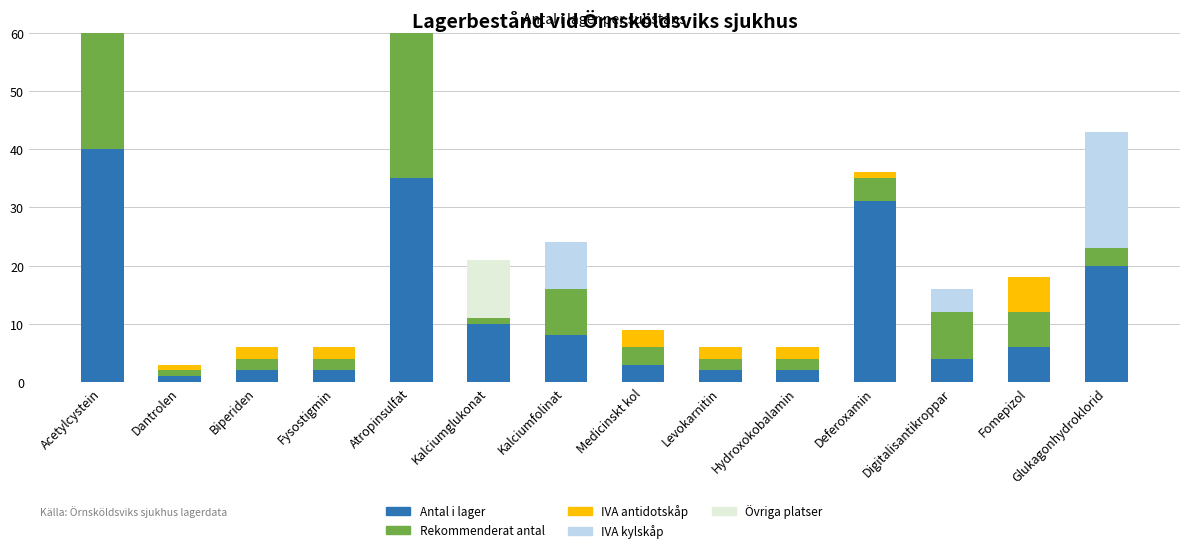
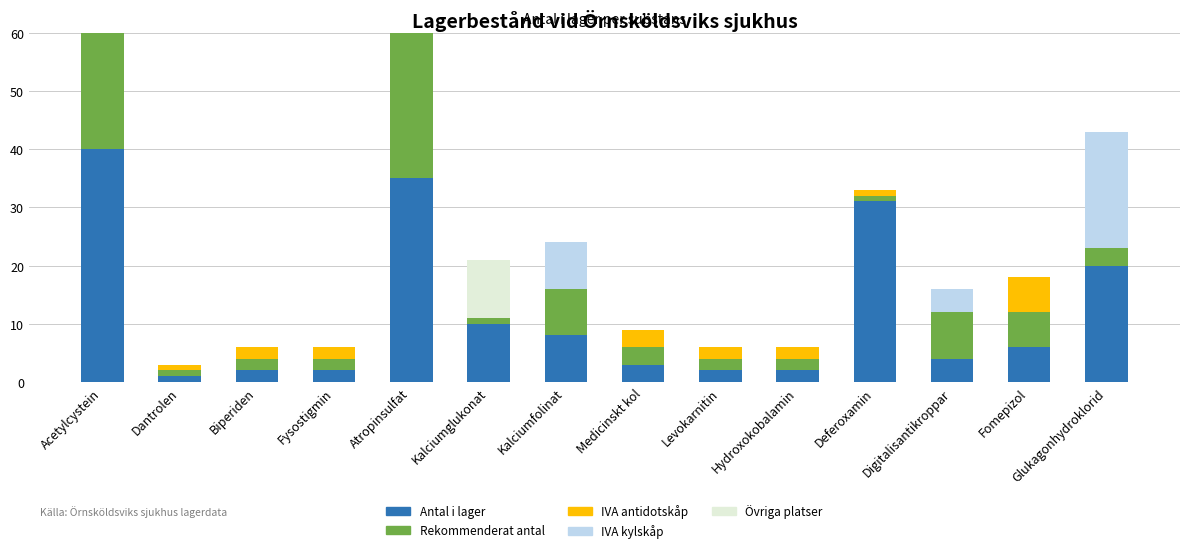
Rekommenderat antal, Deferoxamin: 4 -> 1
